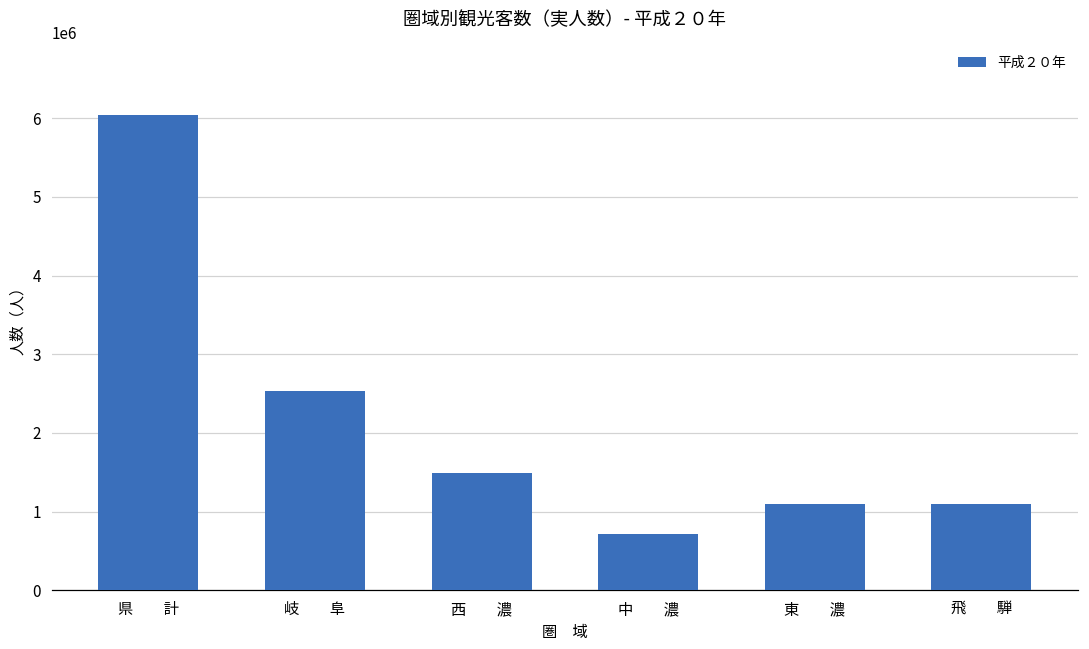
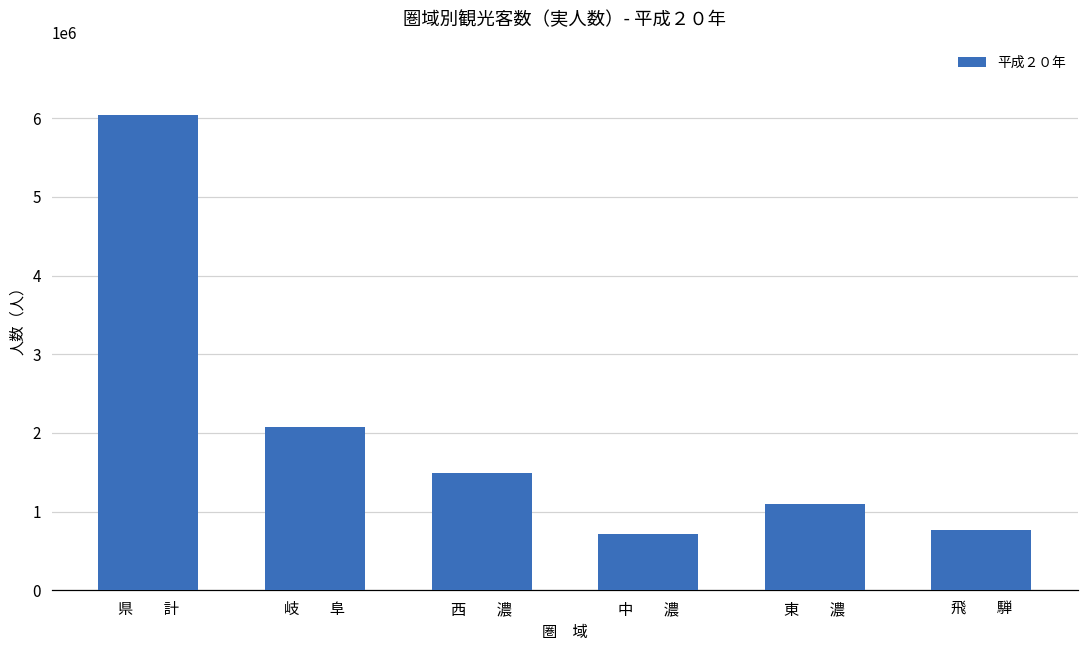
岐 阜: 2500000 -> 2100000
飛 騨: 1100000 -> 800000
